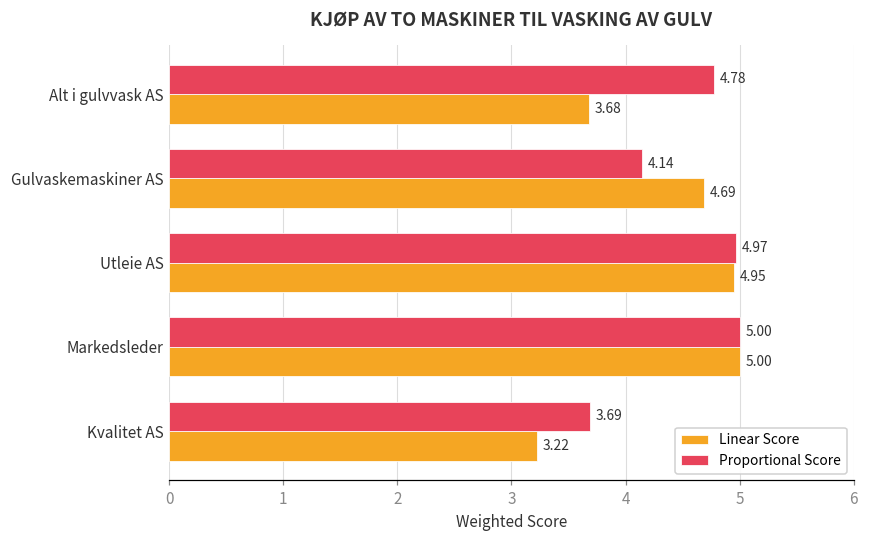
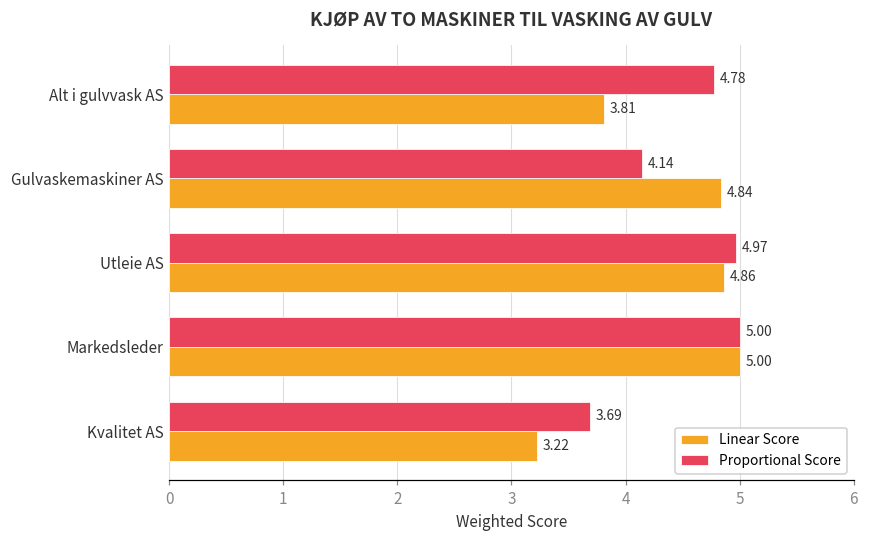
Linear Score, Alt i gulvvask AS: 3.68 -> 3.81
Linear Score, Gulvaskemaskiner AS: 4.69 -> 4.84
Linear Score, Utleie AS: 4.95 -> 4.86
